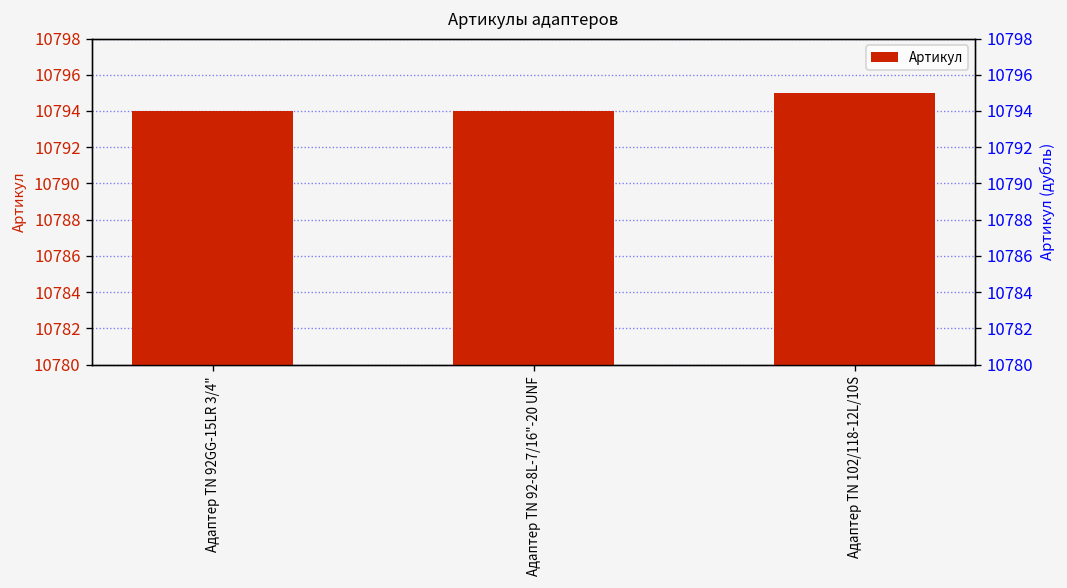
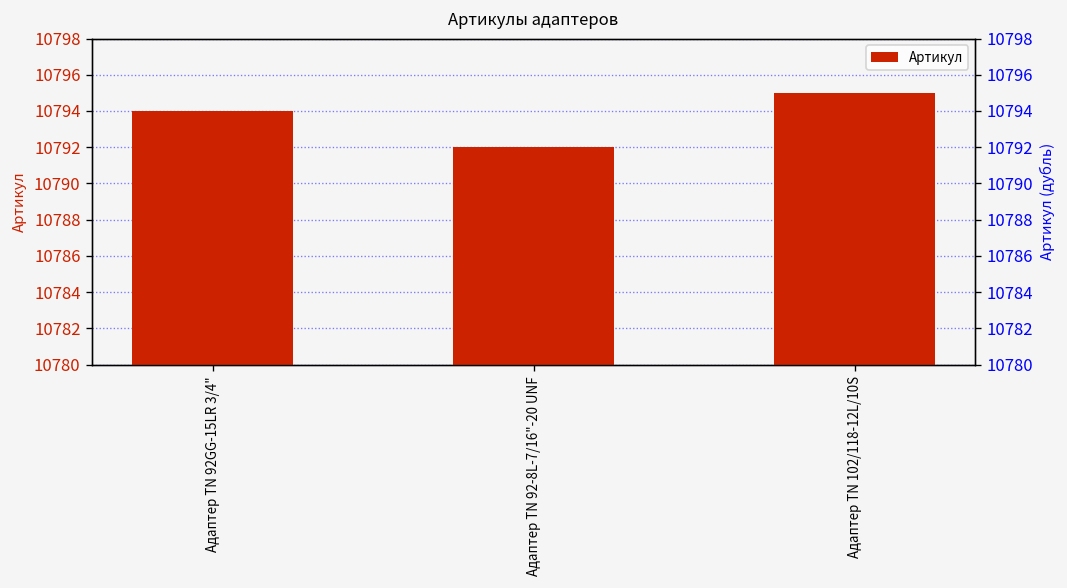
Адаптер TN 92-8L-7/16"-20 UNF: 10794 -> 10792
